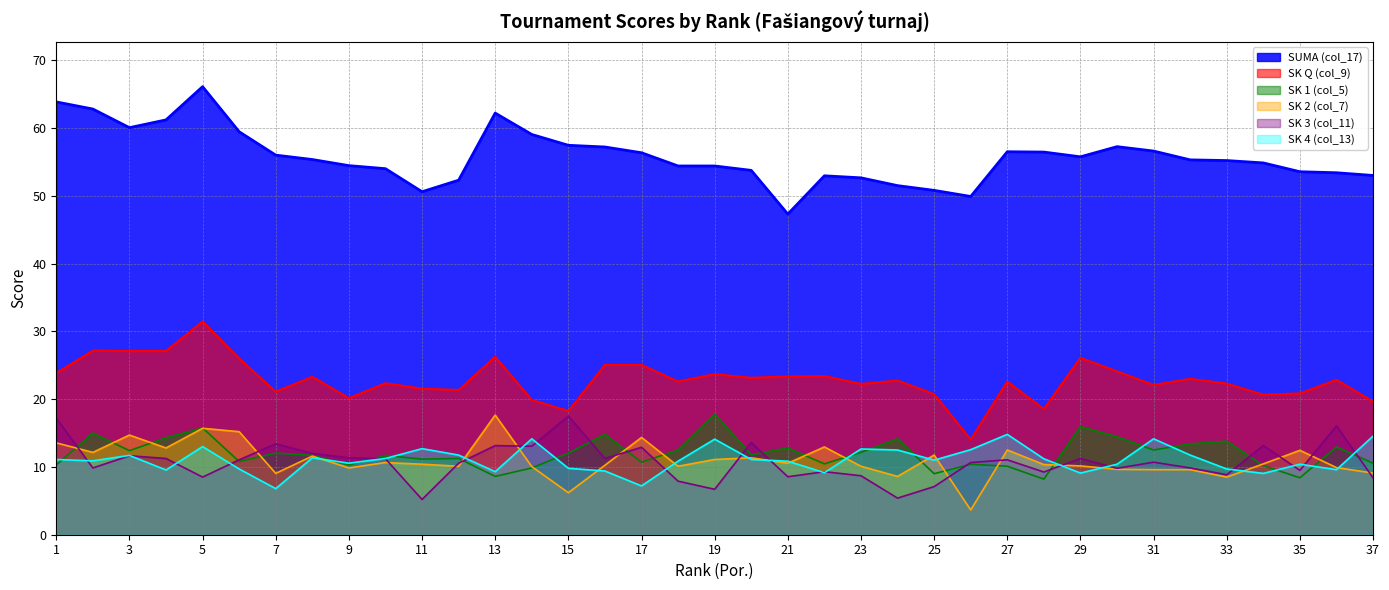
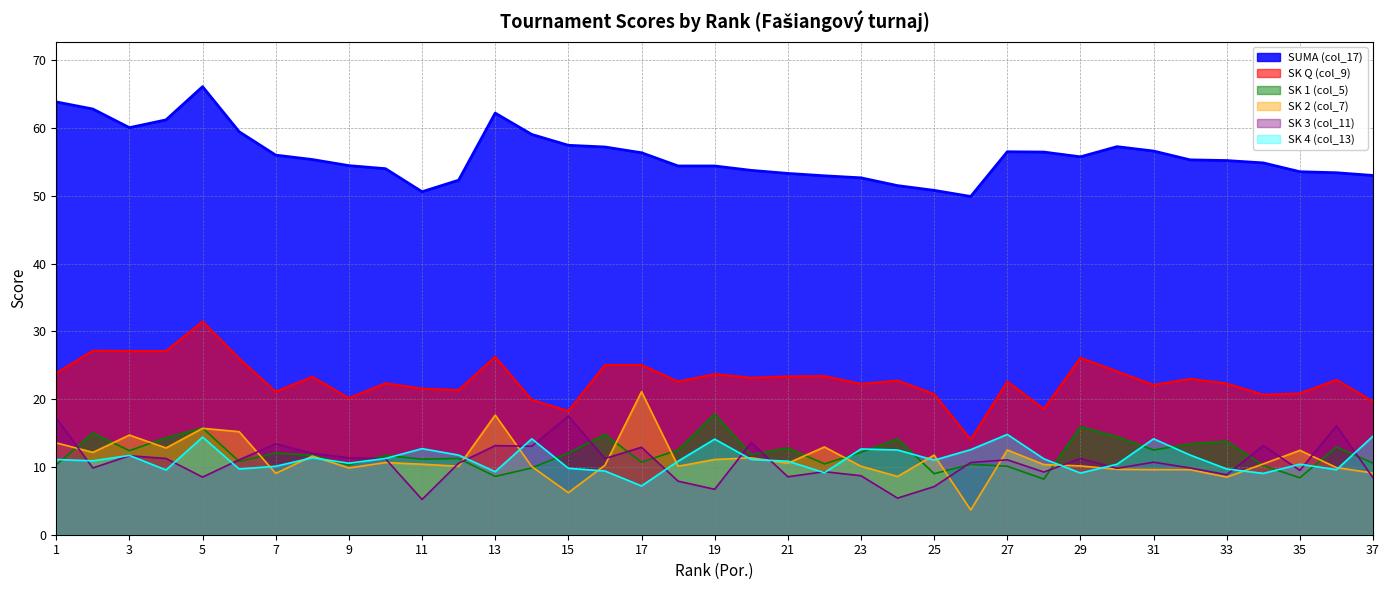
SK 4 (col_13), 5: 13 -> 14
SK 4 (col_13), 7: 7 -> 10
SK 2 (col_7), 17: 14 -> 21
SUMA (col_17), 21: 47 -> 53
